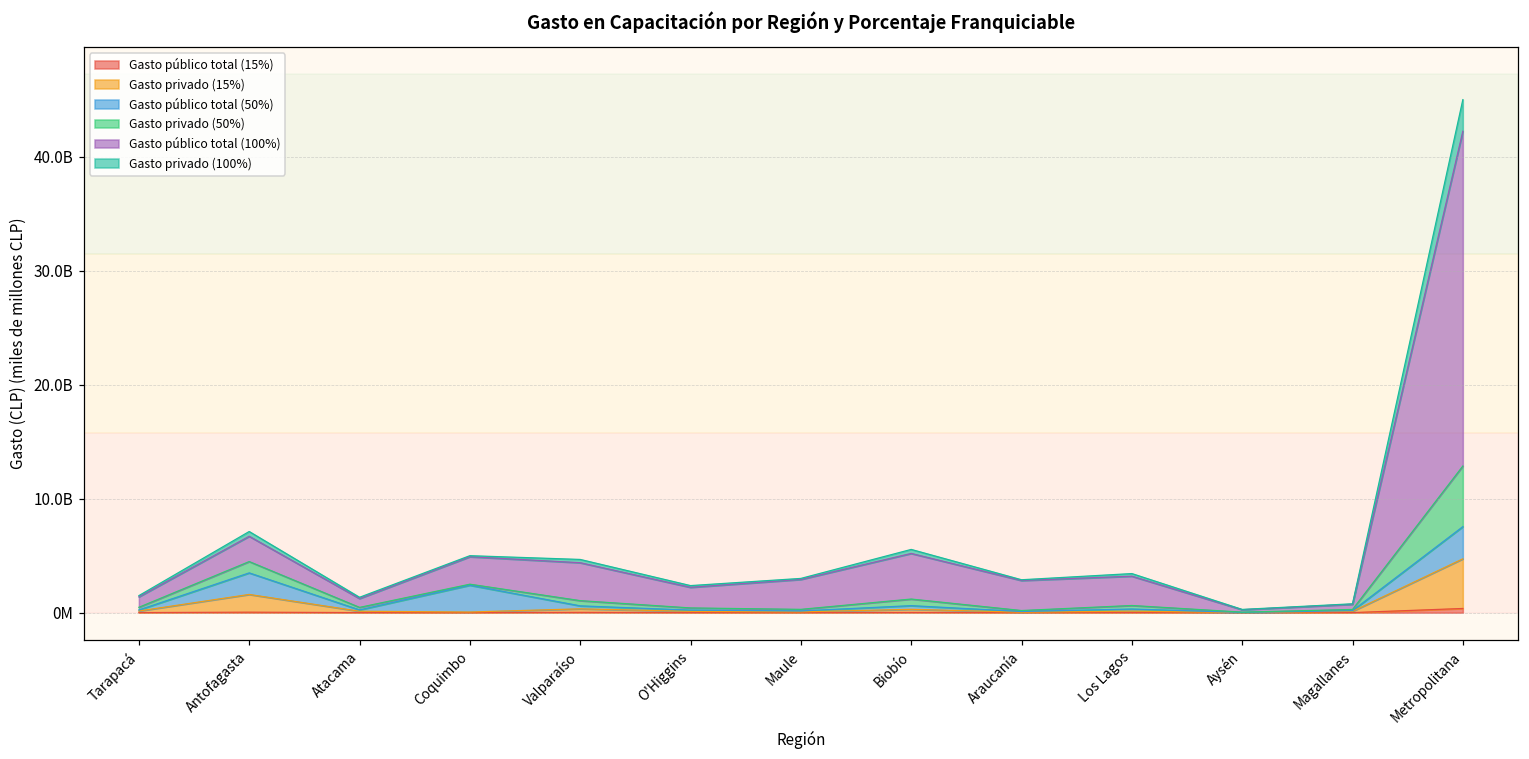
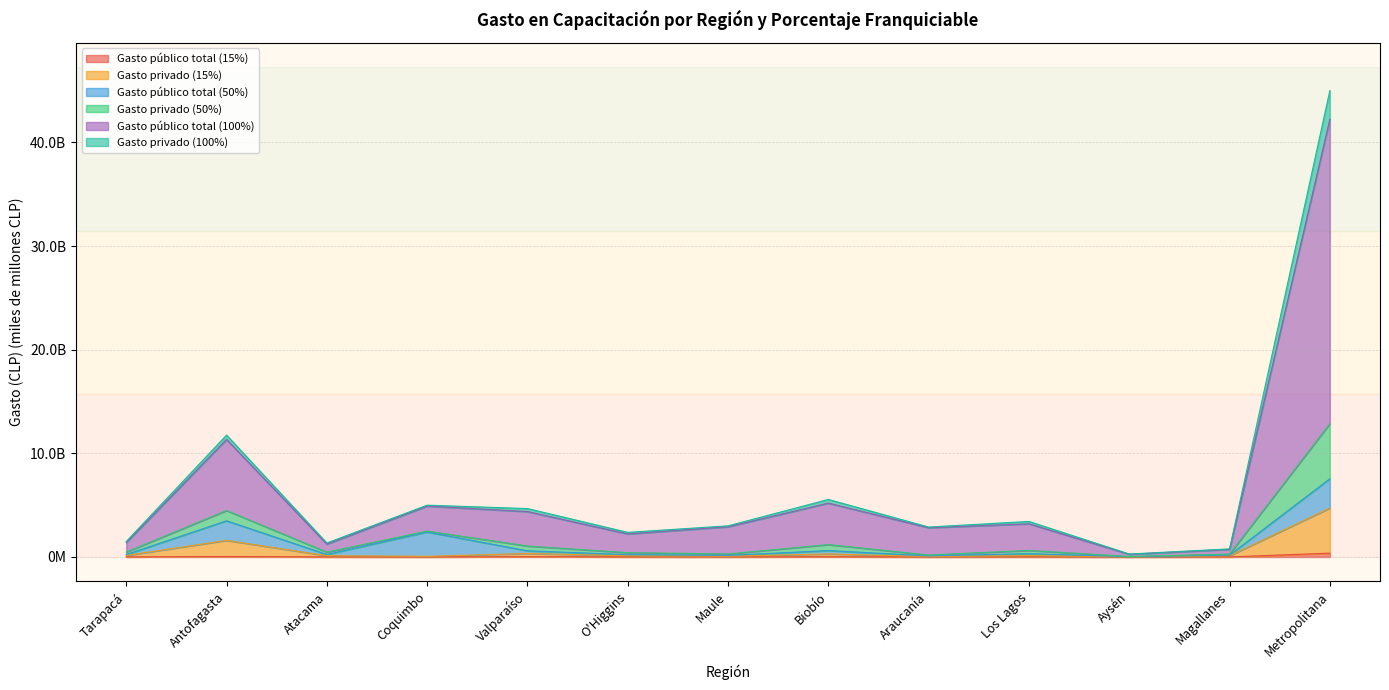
Gasto público total (100%), Antofagasta: 2200000000 -> 6900000000
